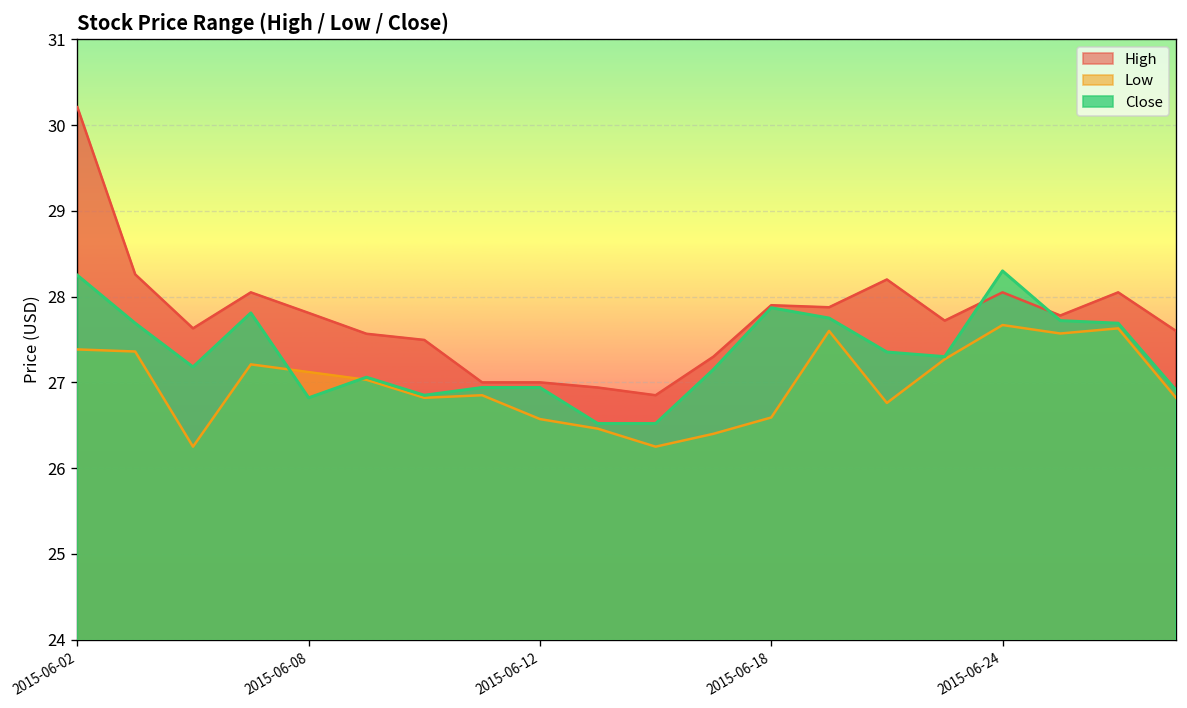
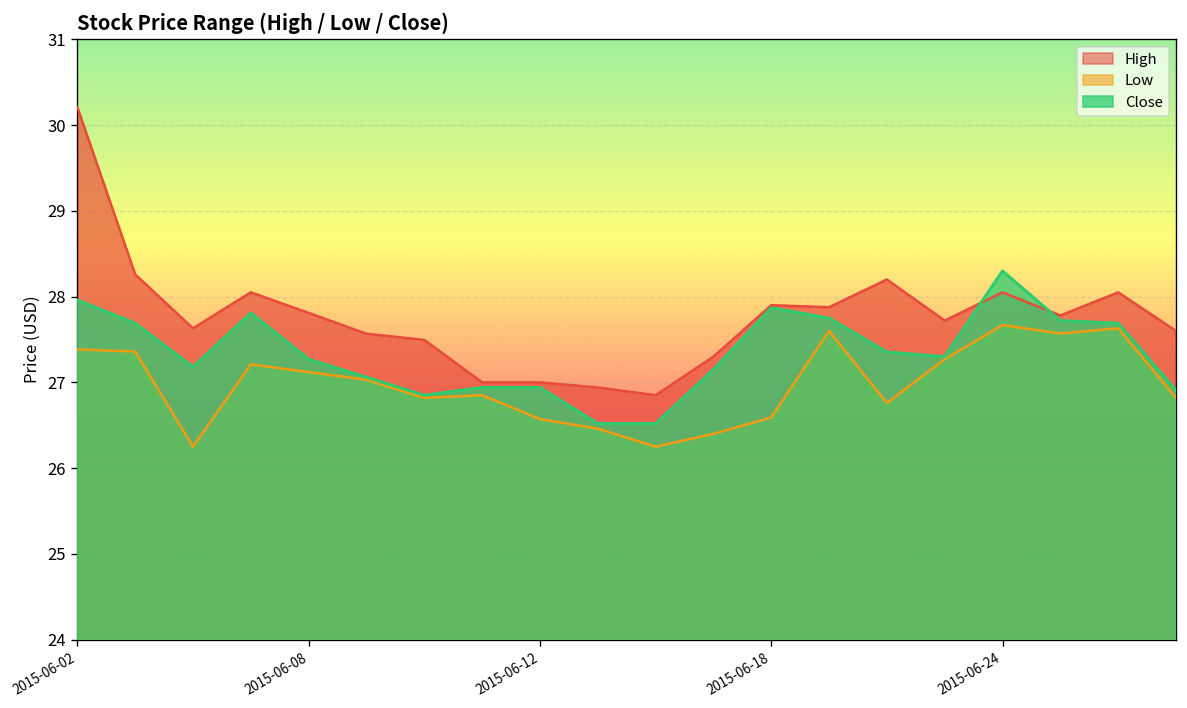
Close, 2015-06-02: 28.2 -> 28.0
Close, 2015-06-08: 26.8 -> 27.3
